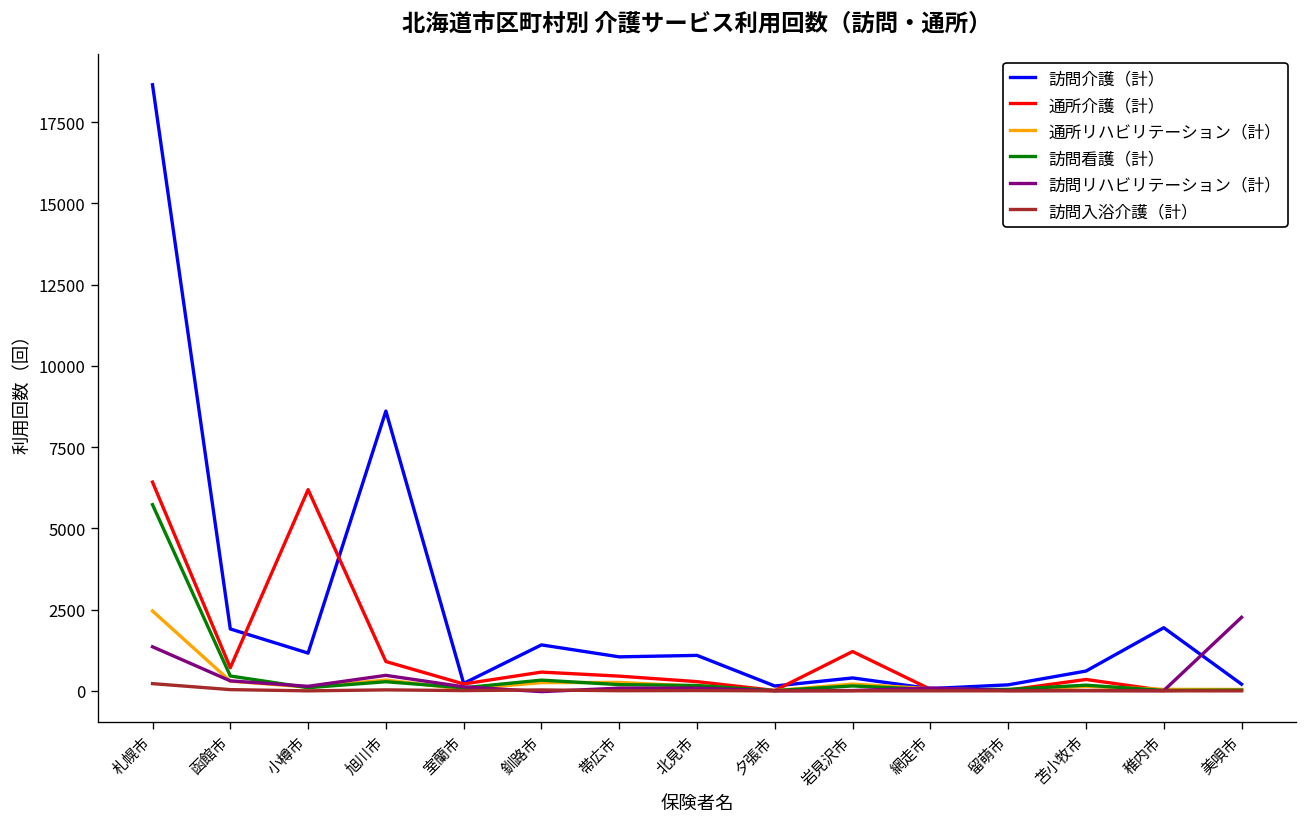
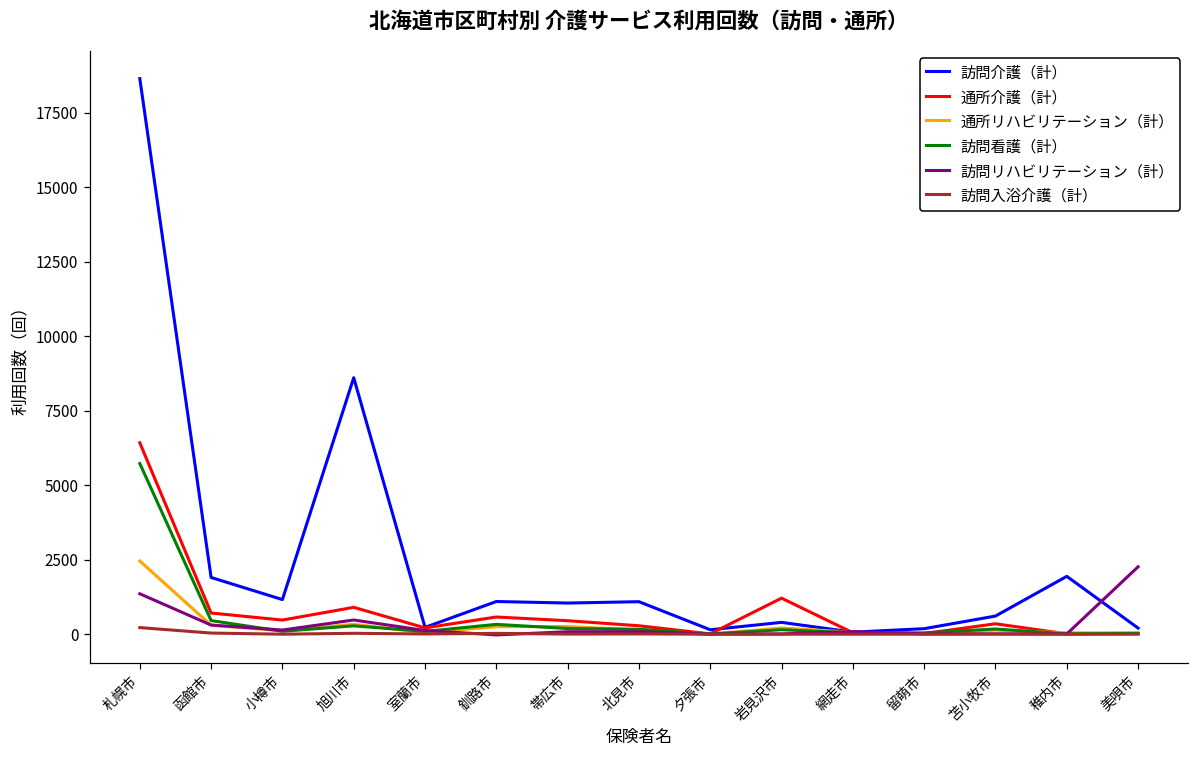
通所介護（計）, 小樽市: 6200 -> 500
訪問介護（計）, 釧路市: 1400 -> 1100
